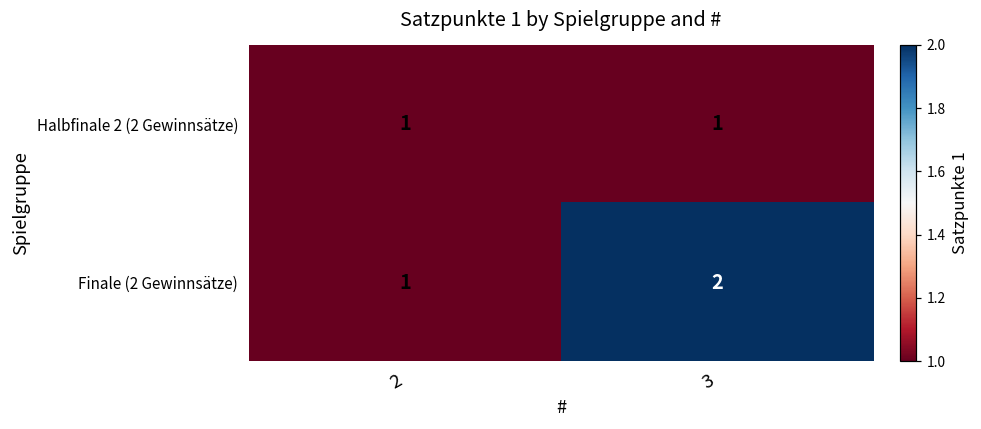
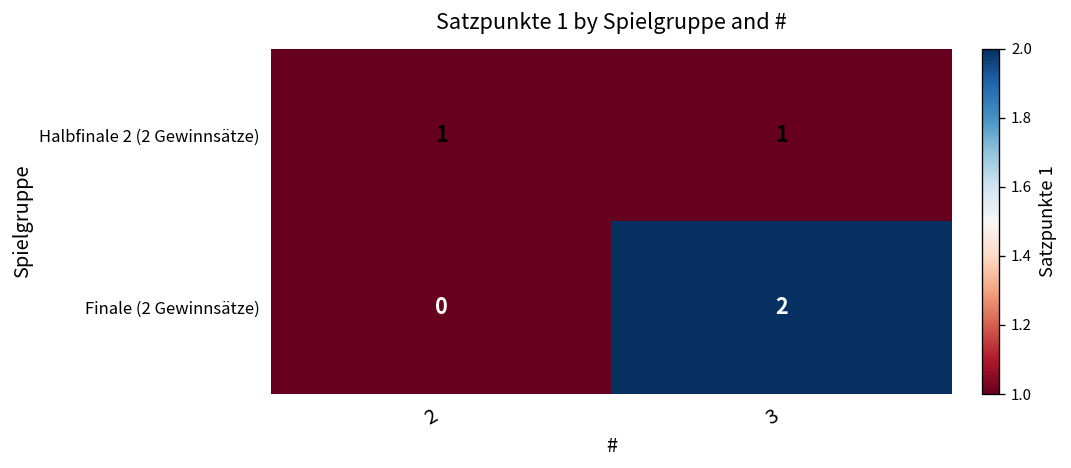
Finale (2 Gewinnsätze), 2: 1 -> 0
